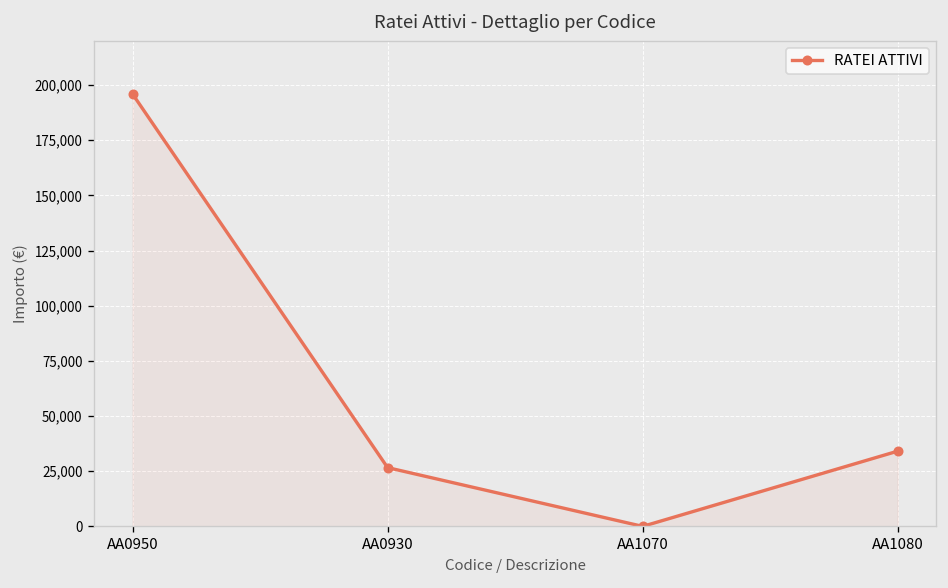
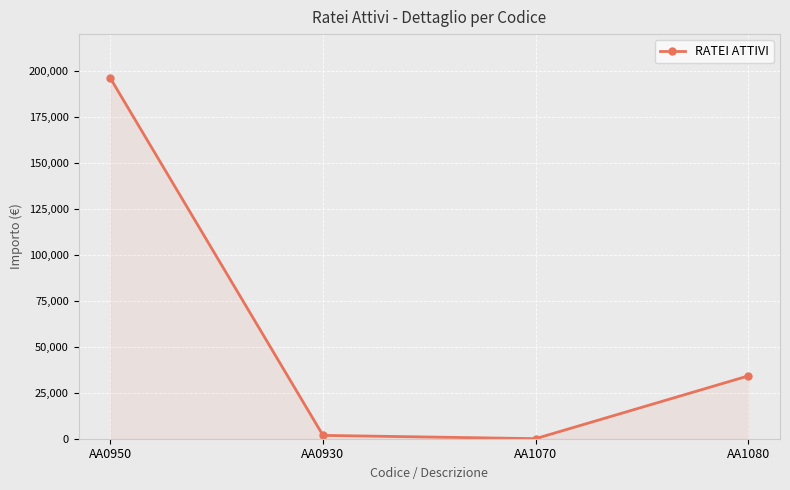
AA0930: 27,000 -> 2,000
